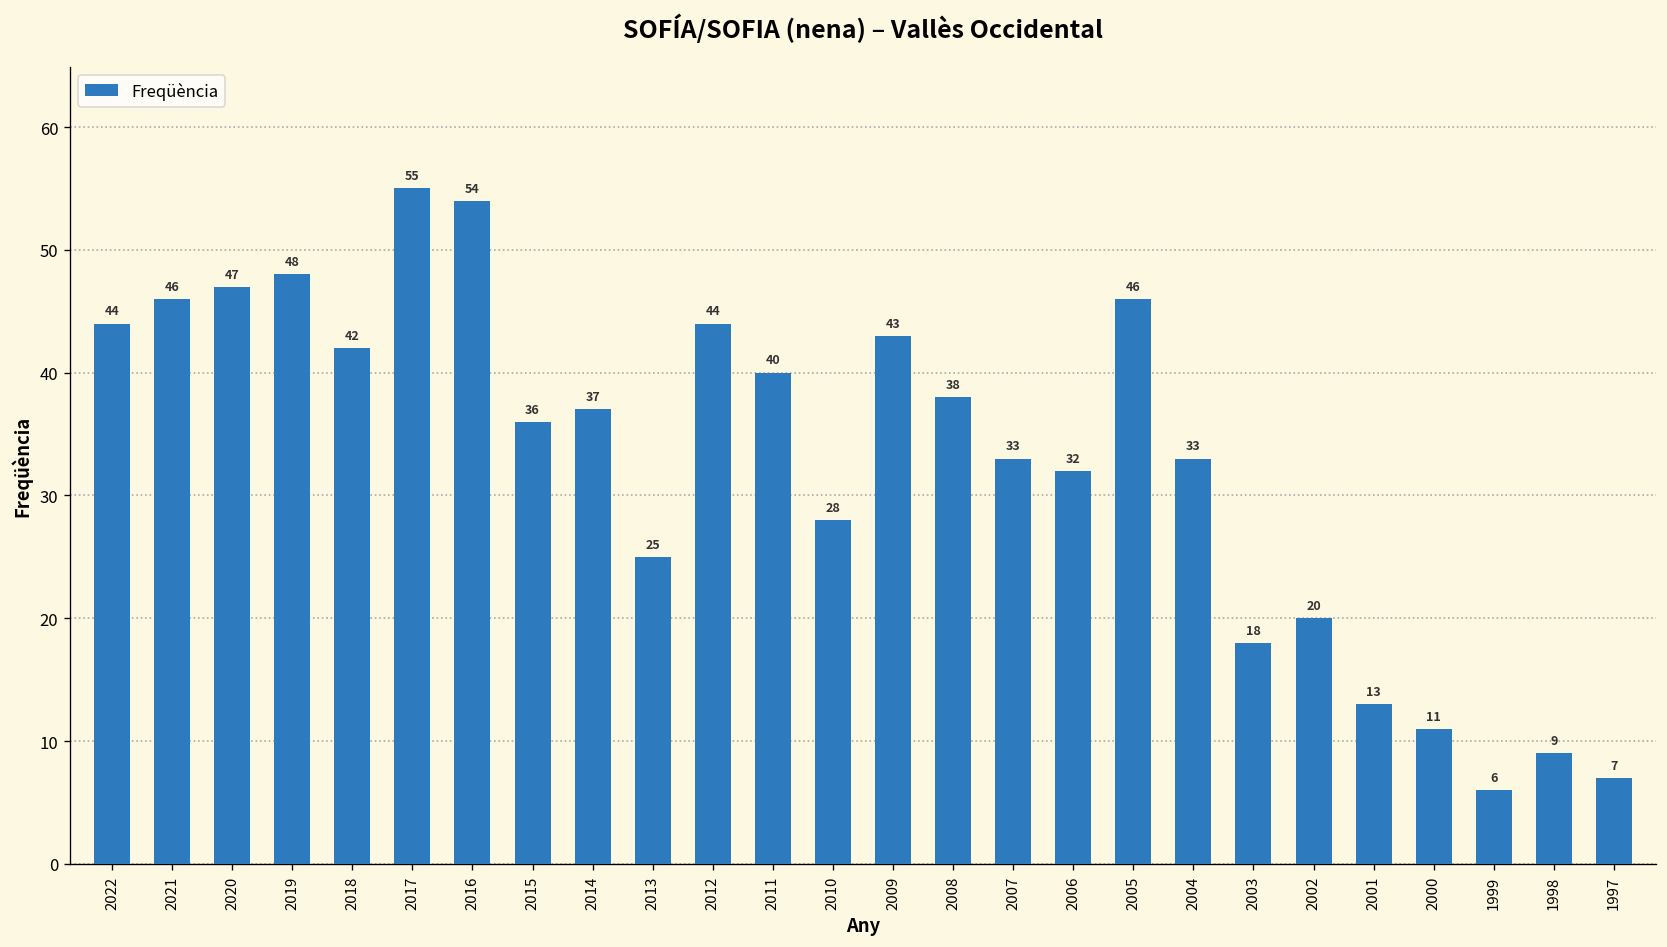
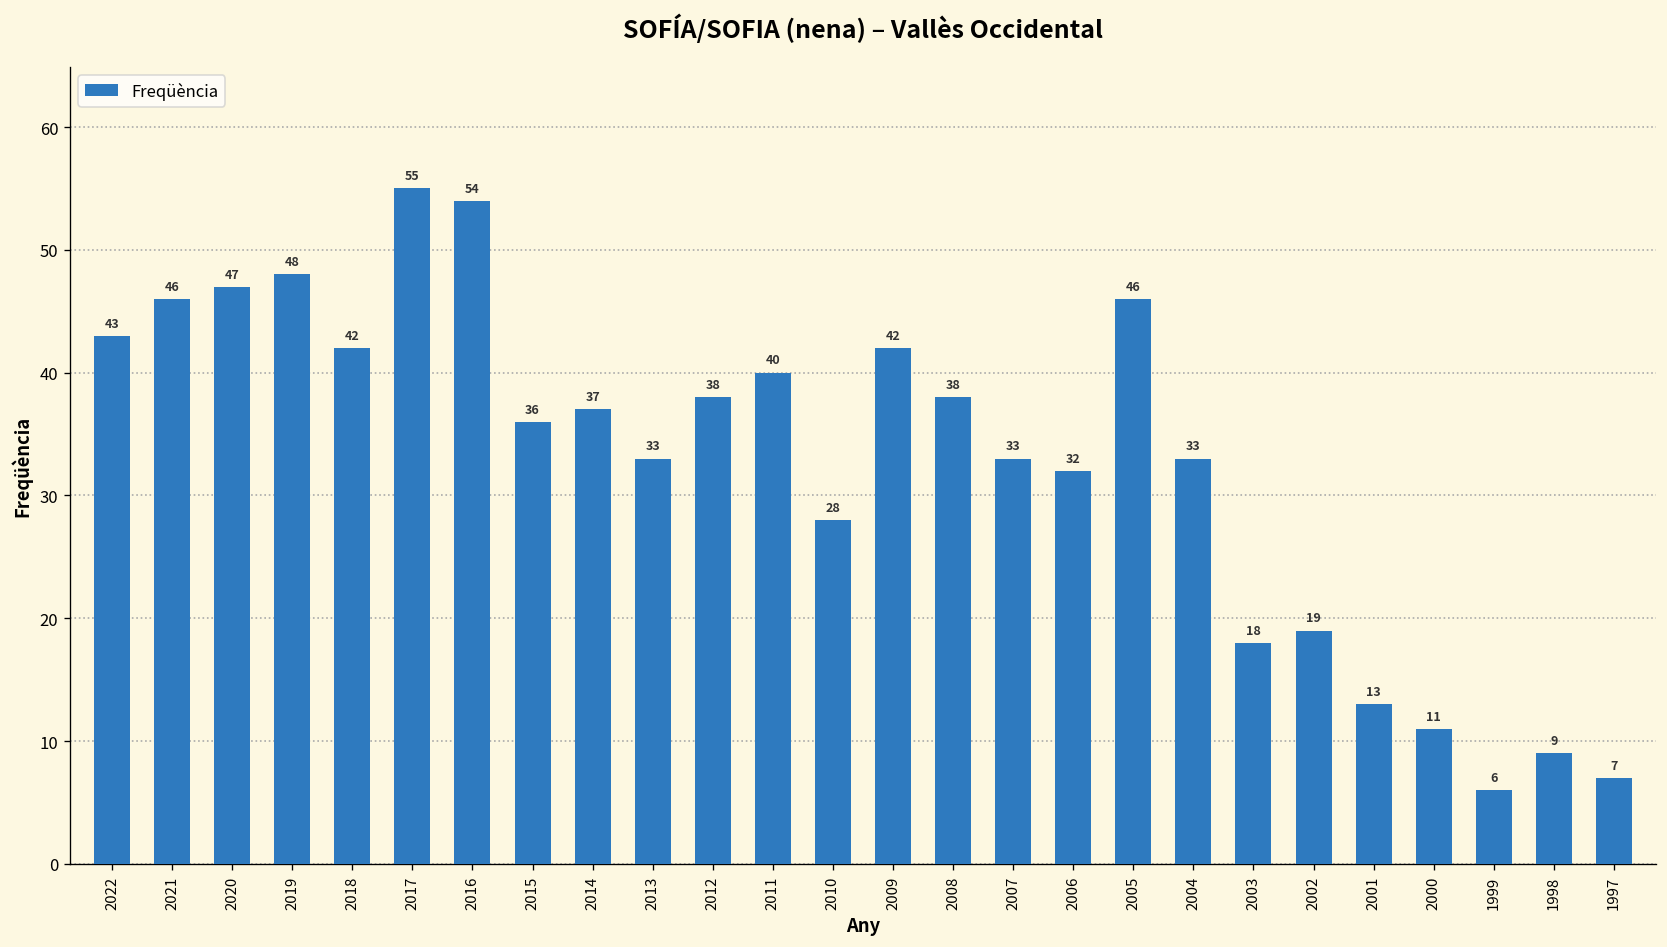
2022: 44 -> 43
2013: 25 -> 33
2012: 44 -> 38
2009: 43 -> 42
2002: 20 -> 19
